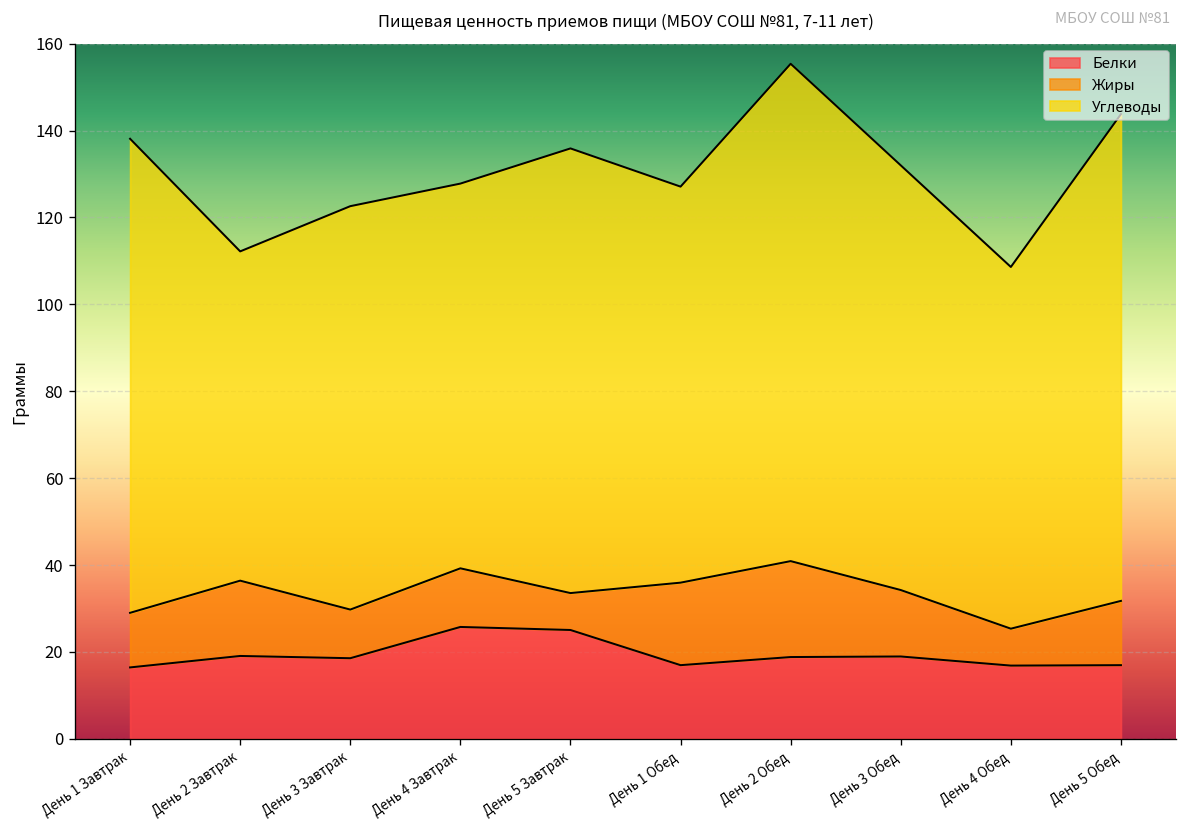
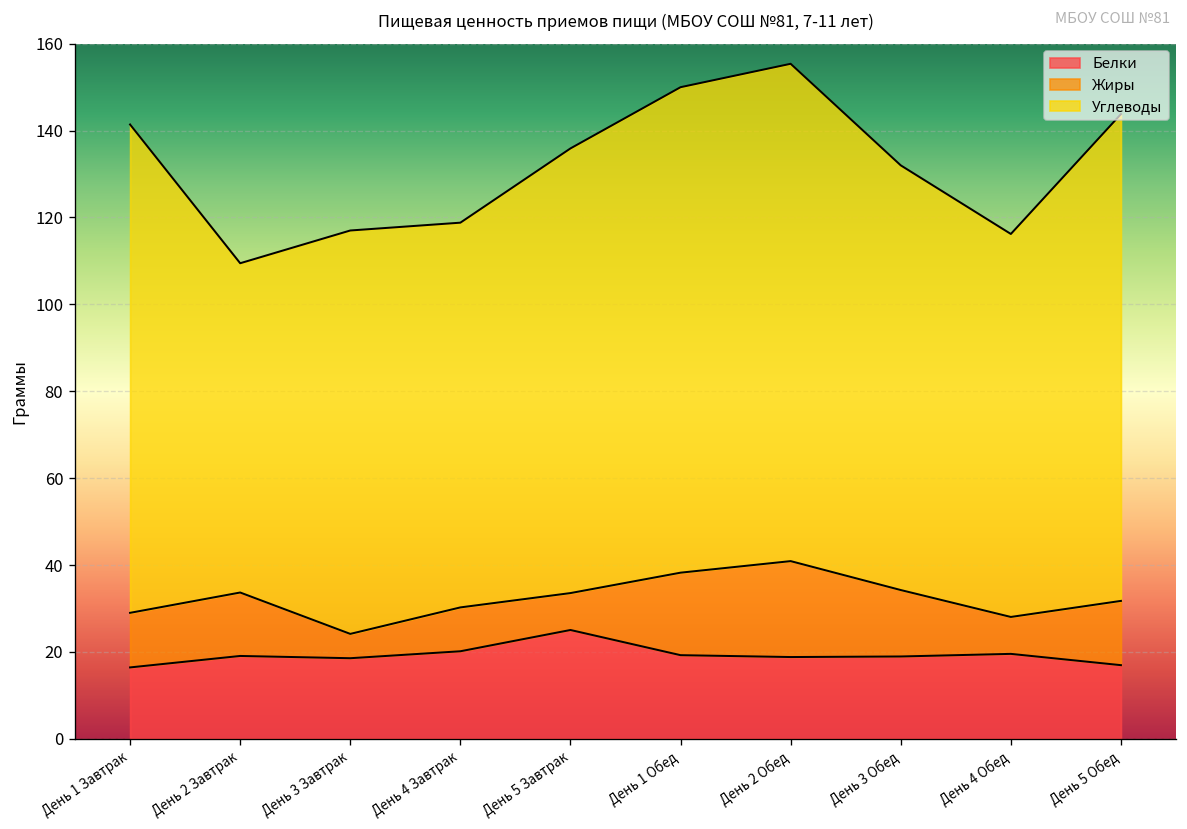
Углеводы, День 1 Завтрак: 109 -> 112
Жиры, День 2 Завтрак: 17 -> 15
Жиры, День 3 Завтрак: 11 -> 6
Белки, День 4 Завтрак: 26 -> 20
Жиры, День 4 Завтрак: 14 -> 10
Белки, День 1 Обед: 17 -> 19
Углеводы, День 1 Обед: 91 -> 112
Белки, День 4 Обед: 17 -> 20
Углеводы, День 4 Обед: 83 -> 88
